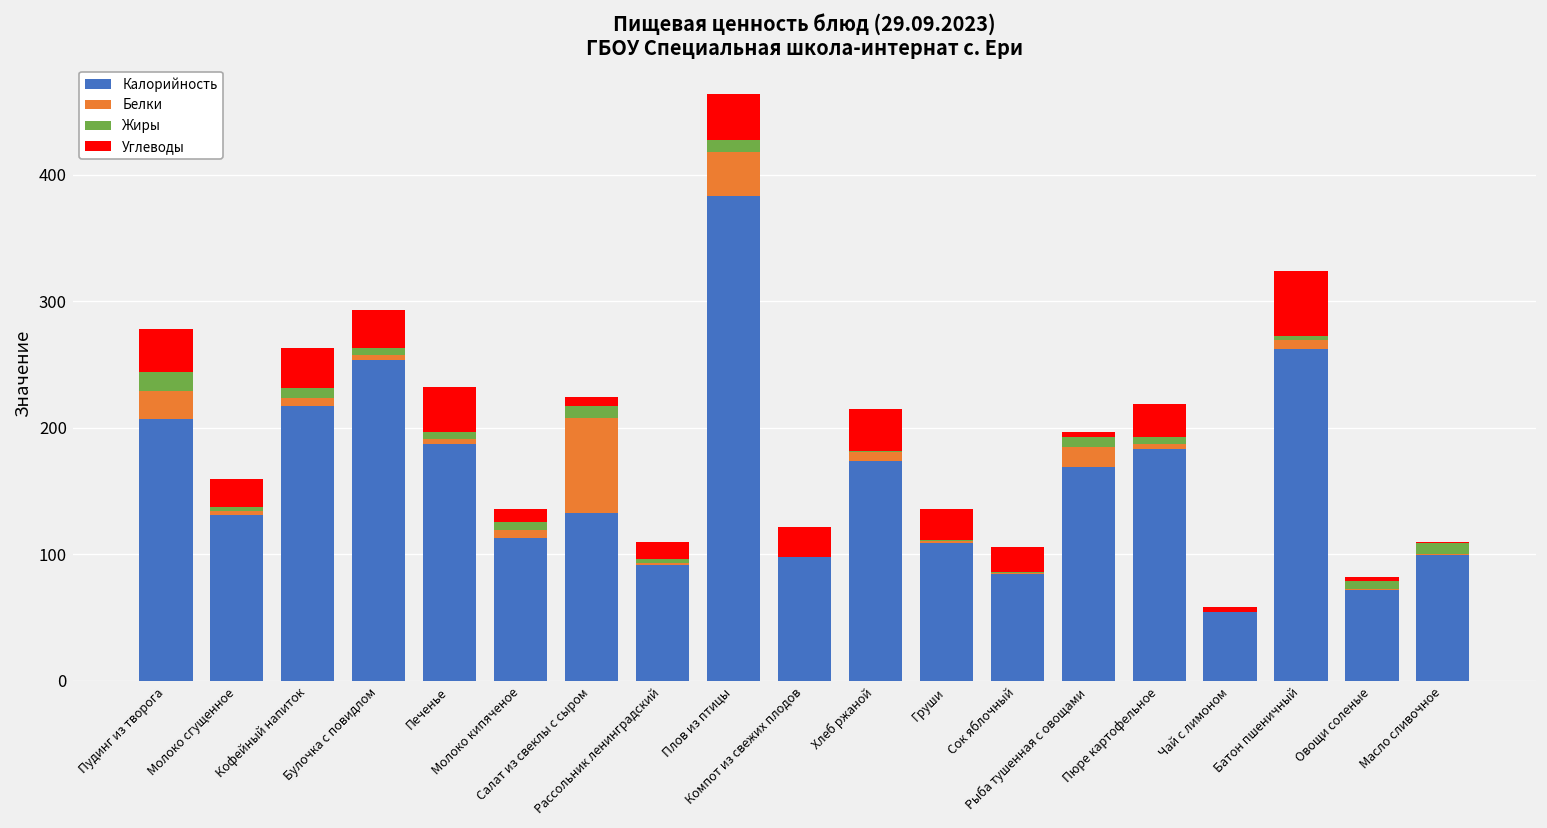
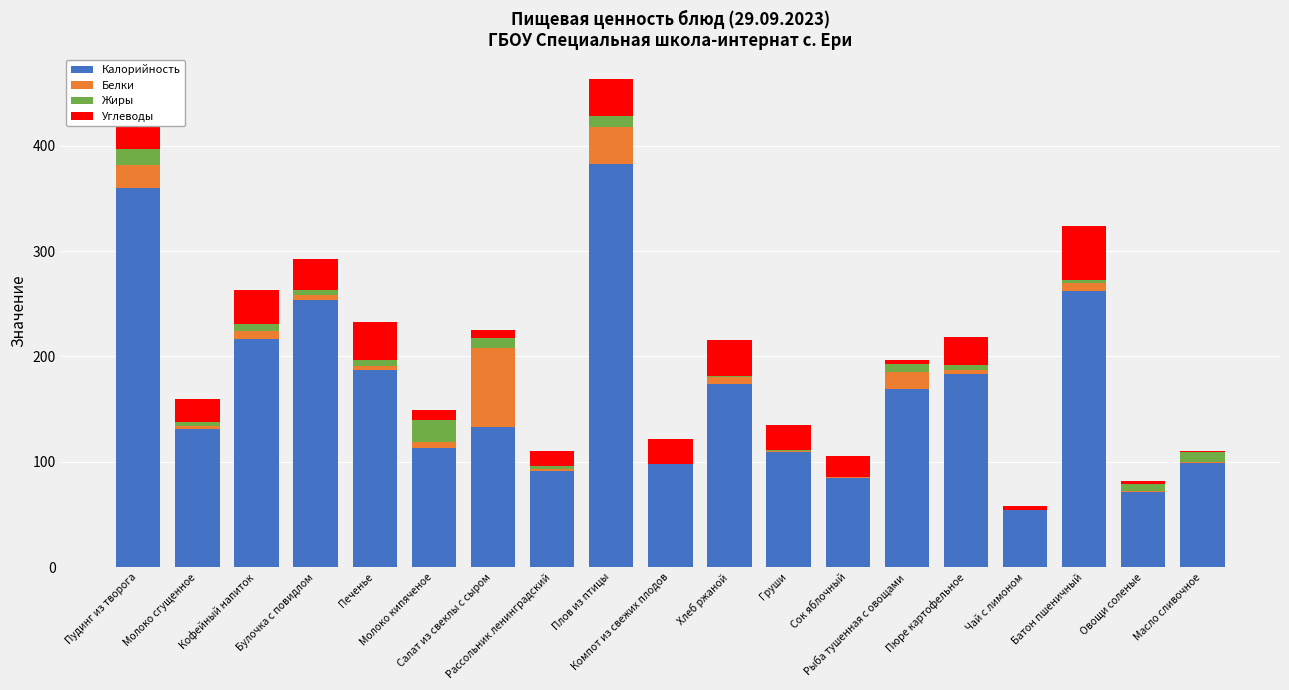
Калорийность, Пудинг из творога: 207 -> 360
Жиры, Молоко кипяченое: 7 -> 21
